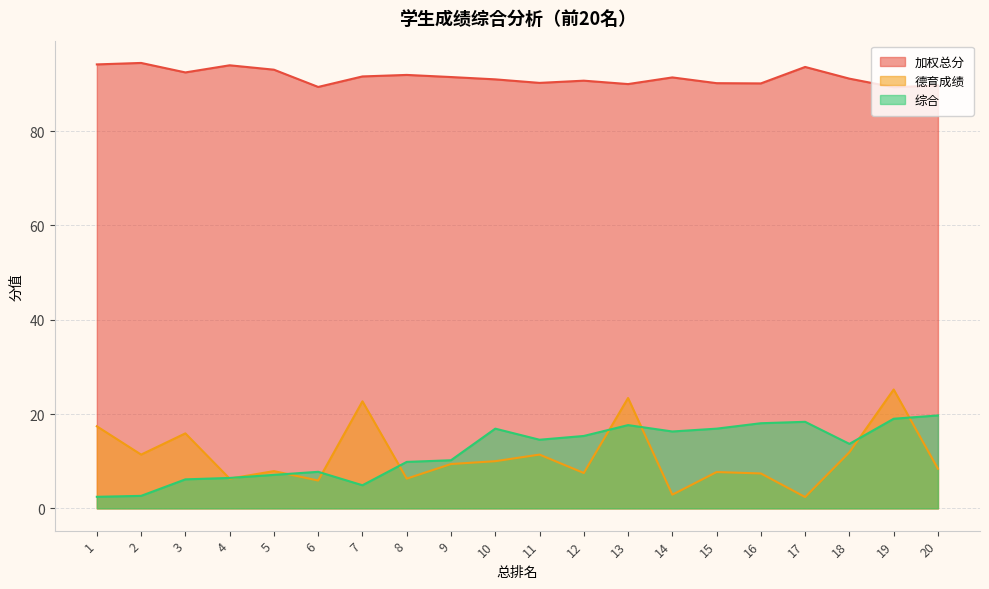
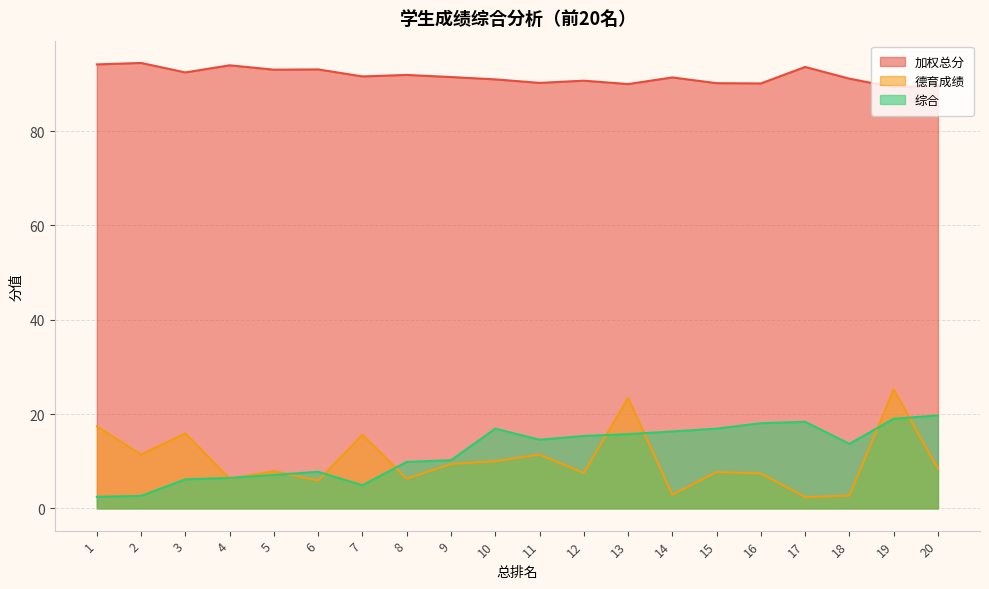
加权总分, 6: 89 -> 93
德育成绩, 7: 23 -> 16
综合, 13: 18 -> 16
德育成绩, 18: 12 -> 3
